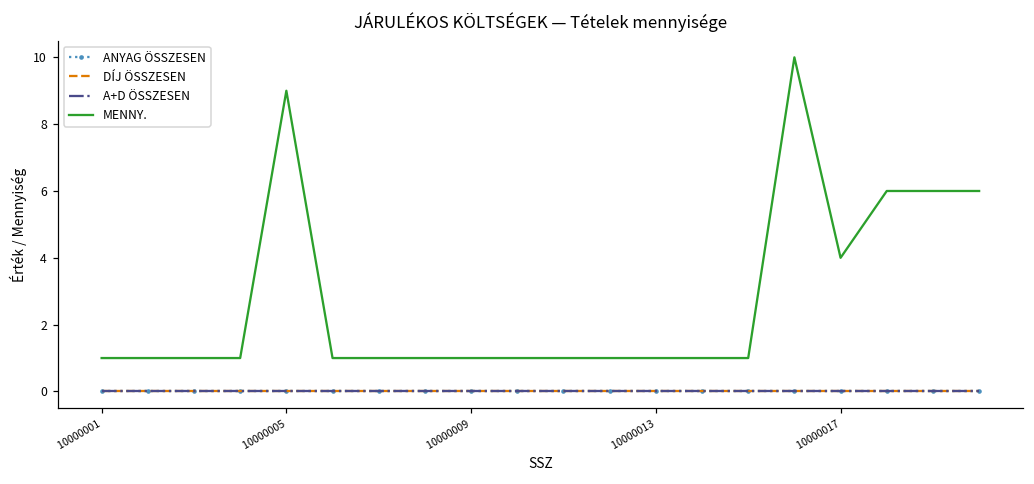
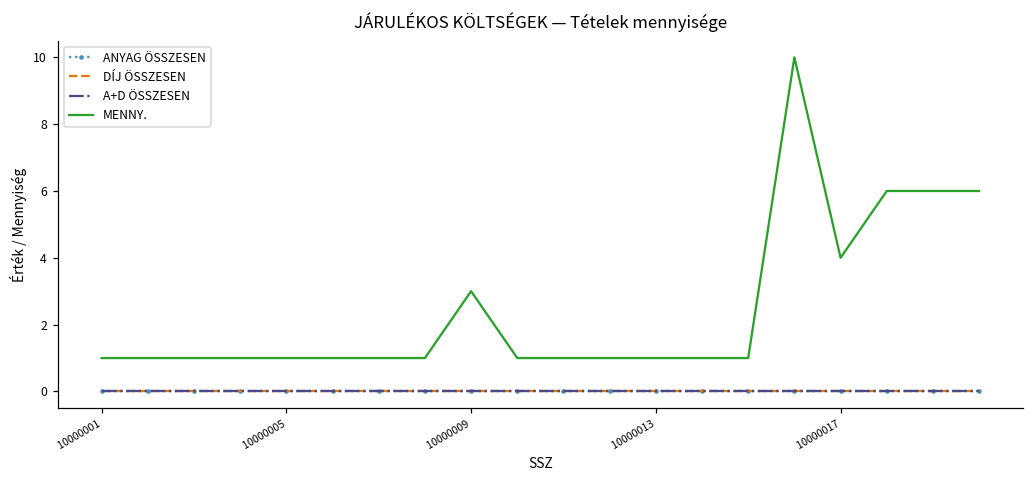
MENNY., 10000005: 9 -> 1
MENNY., 10000009: 1 -> 3
